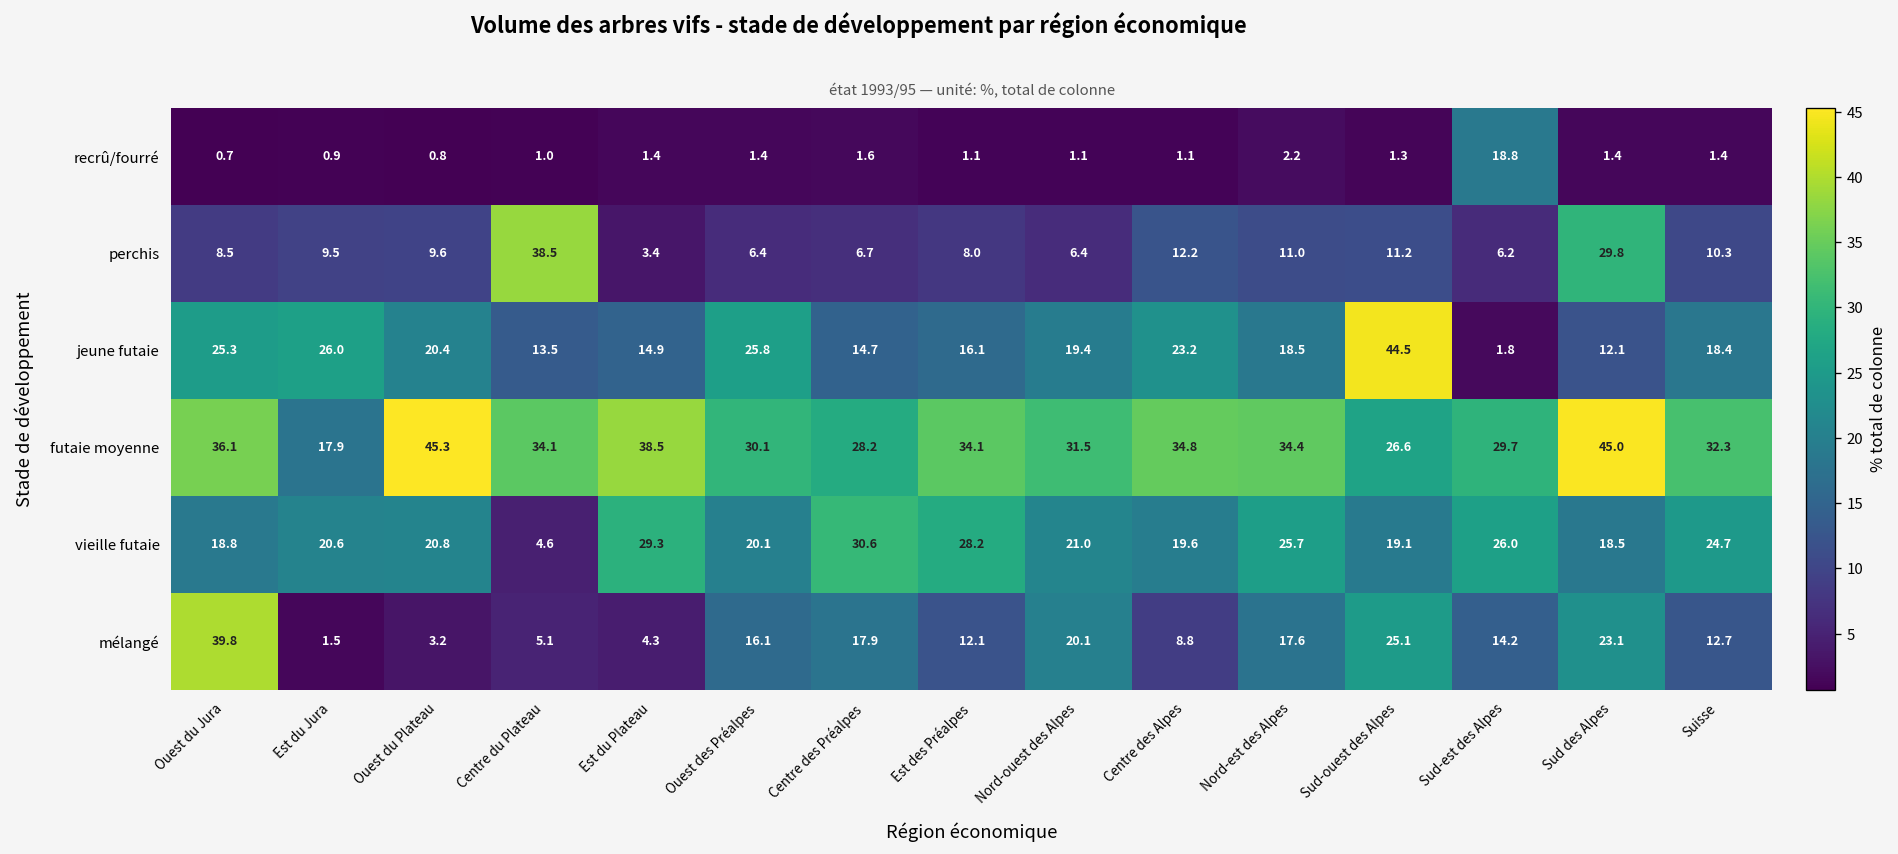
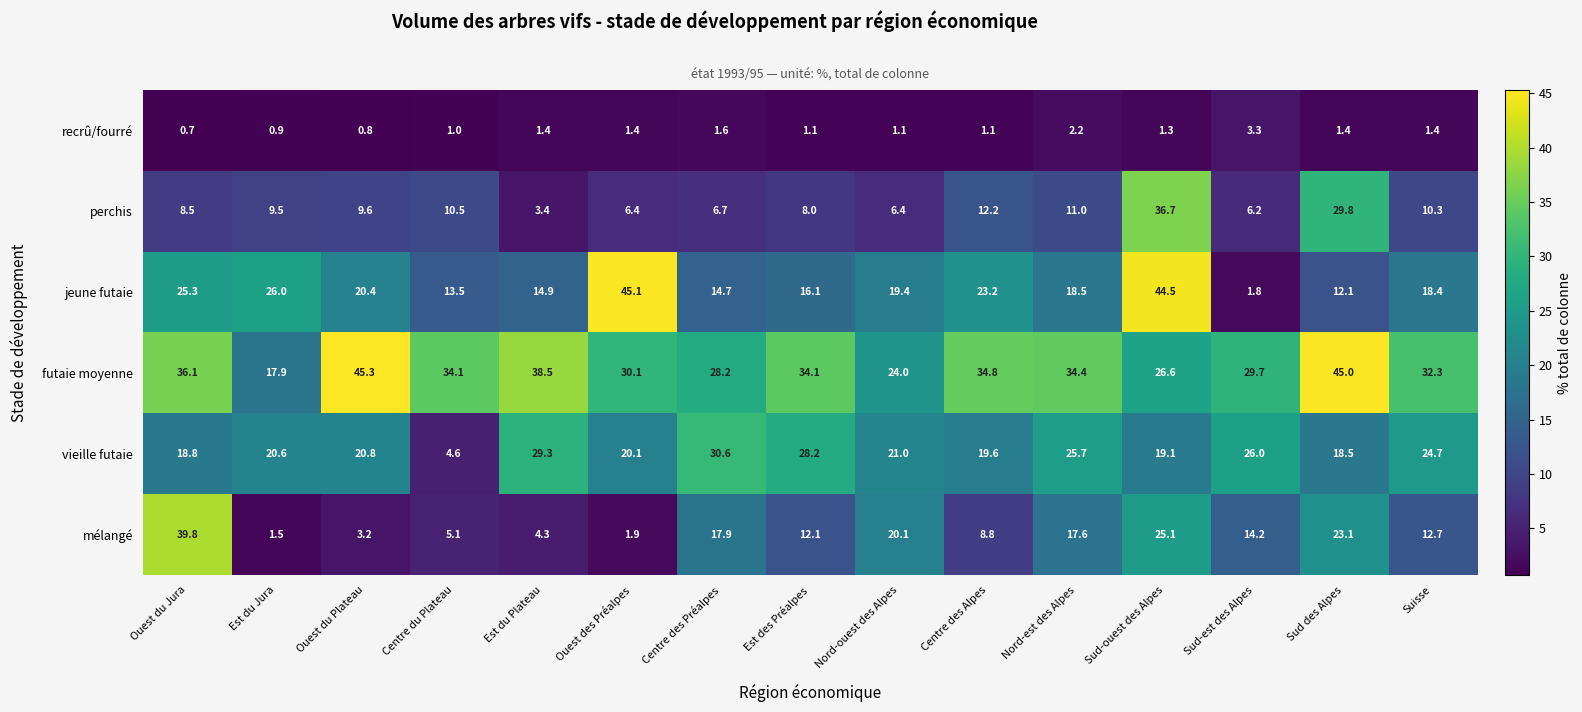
recrû/fourré, Sud-est des Alpes: 18.8 -> 3.3
perchis, Centre du Plateau: 38.5 -> 10.5
perchis, Sud-ouest des Alpes: 11.2 -> 36.7
jeune futaie, Ouest des Préalpes: 25.8 -> 45.1
futaie moyenne, Nord-ouest des Alpes: 31.5 -> 24.0
mélangé, Ouest des Préalpes: 16.1 -> 1.9
